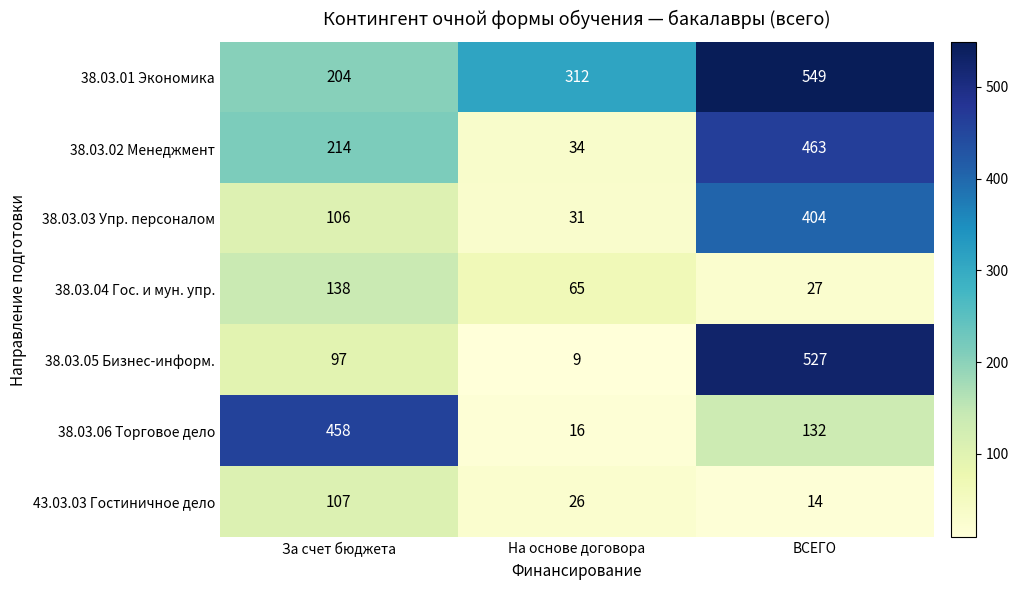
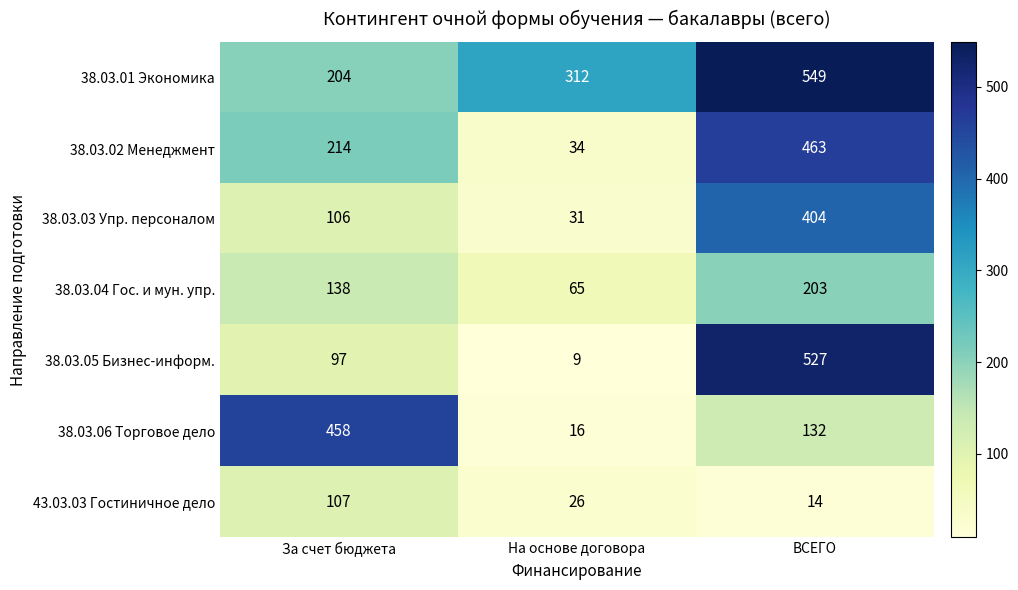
38.03.04 Гос. и мун. упр., ВСЕГО: 27 -> 203
